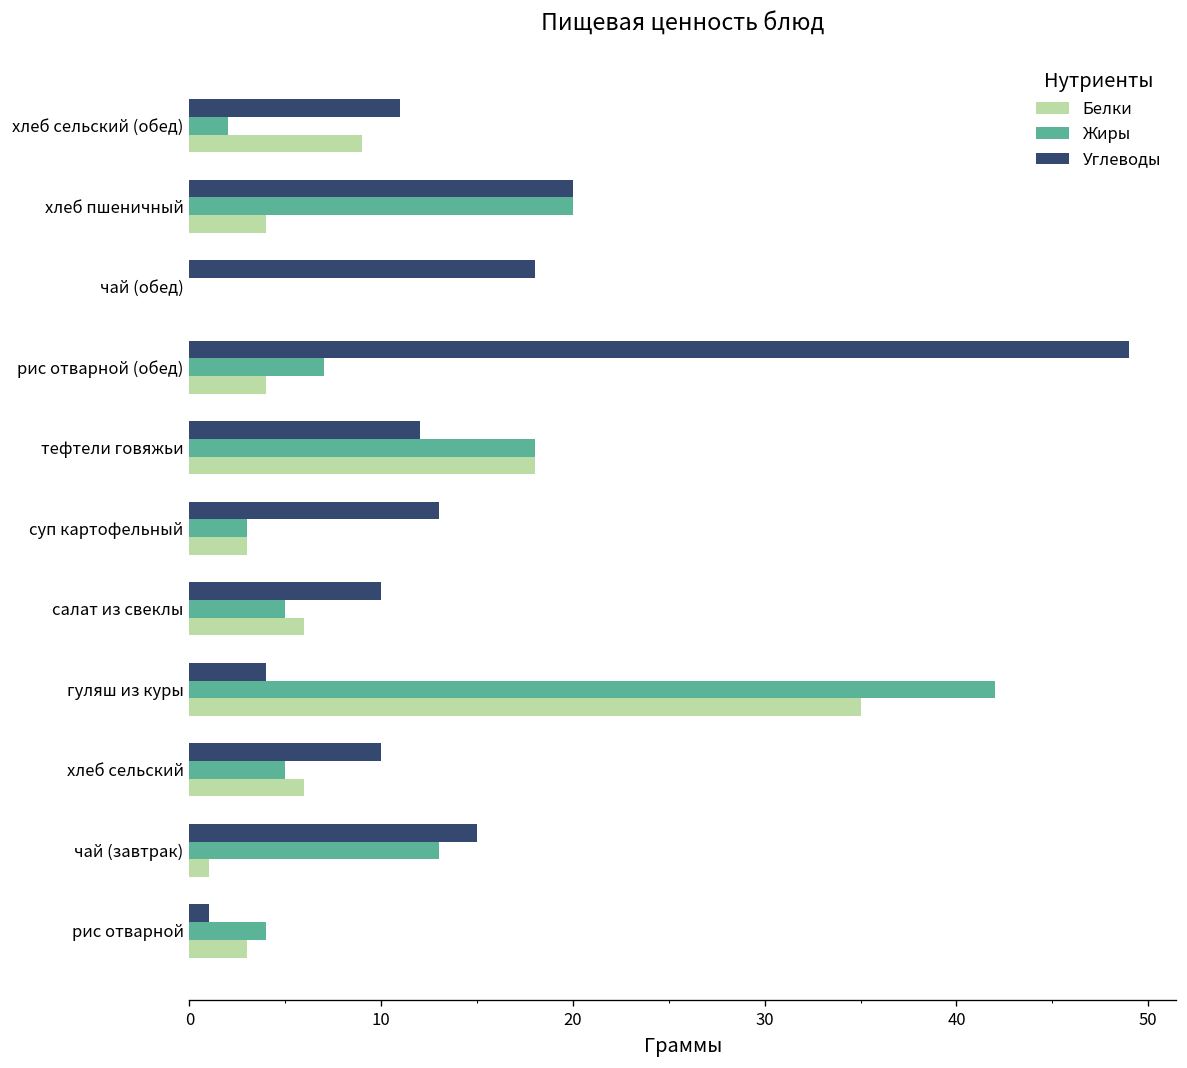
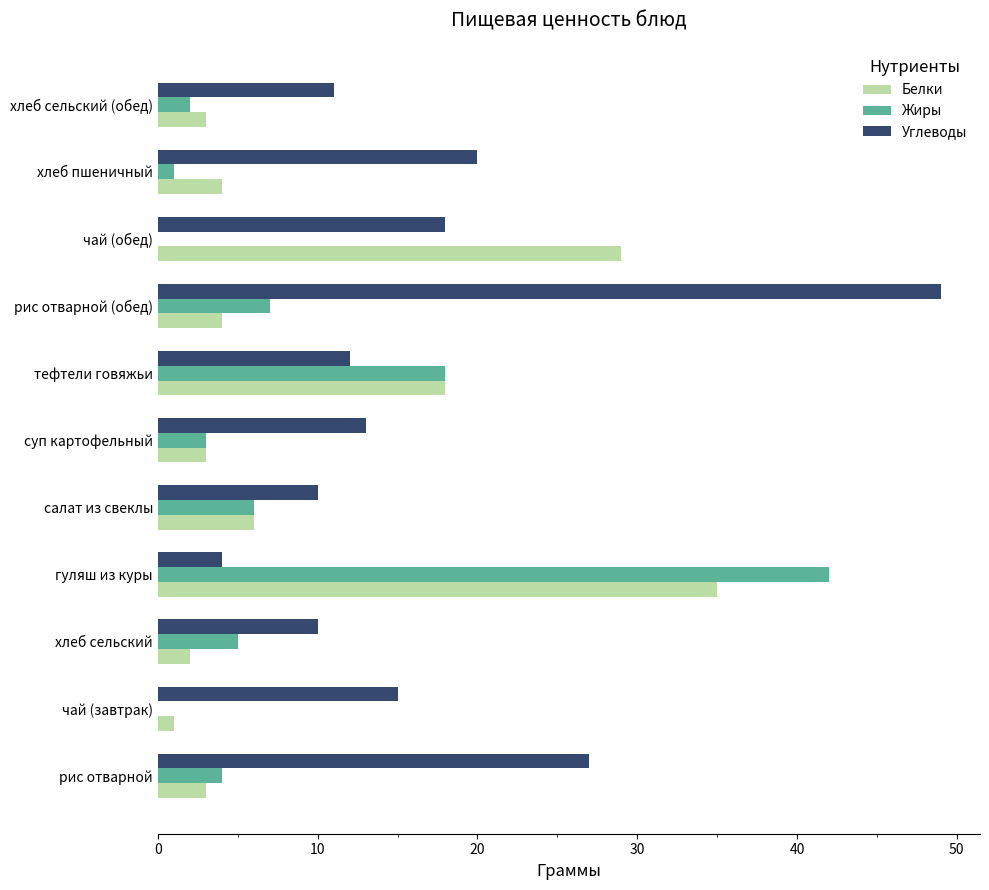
Белки, хлеб сельский (обед): 9 -> 3
Жиры, хлеб пшеничный: 20 -> 1
Белки, чай (обед): 0 -> 29
Жиры, салат из свеклы: 5 -> 6
Белки, хлеб сельский: 6 -> 2
Жиры, чай (завтрак): 13 -> 0
Углеводы, рис отварной: 1 -> 27
